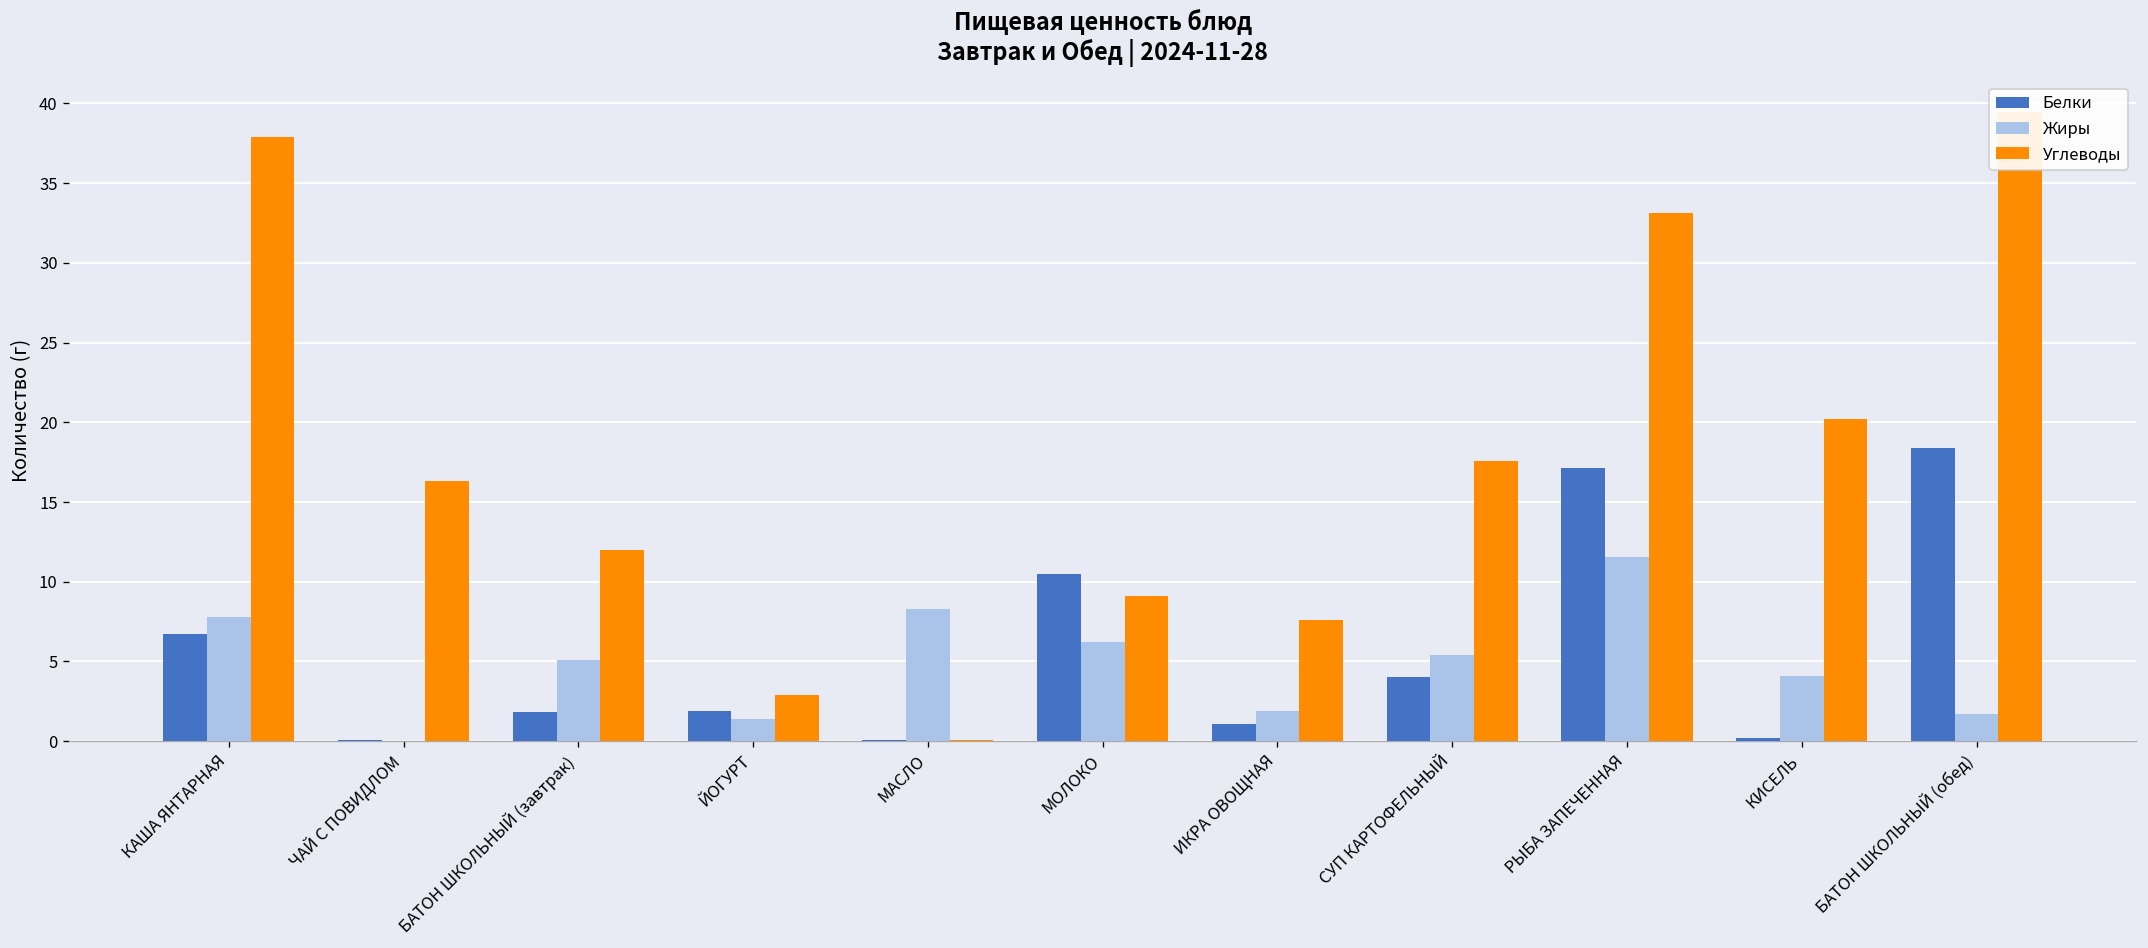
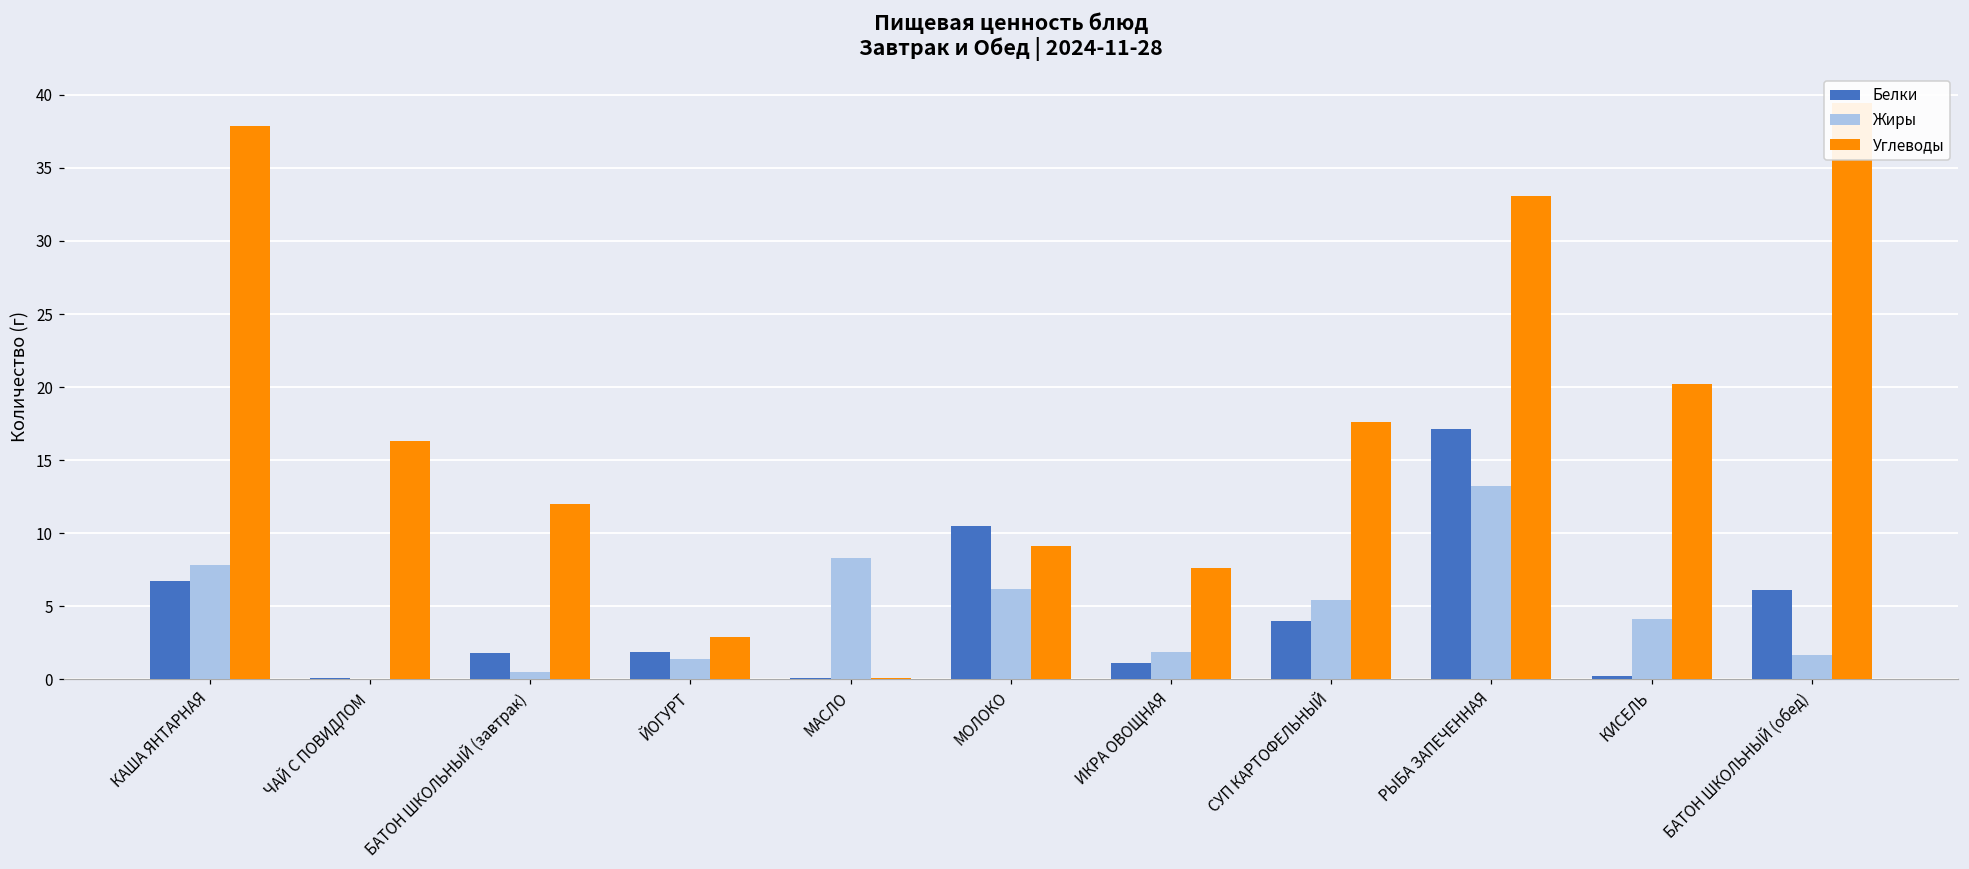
Жиры, БАТОН ШКОЛЬНЫЙ (завтрак): 5.1 -> 0.5
Жиры, РЫБА ЗАПЕЧЕННАЯ: 11.5 -> 13.3
Белки, БАТОН ШКОЛЬНЫЙ (обед): 18.4 -> 6.1
